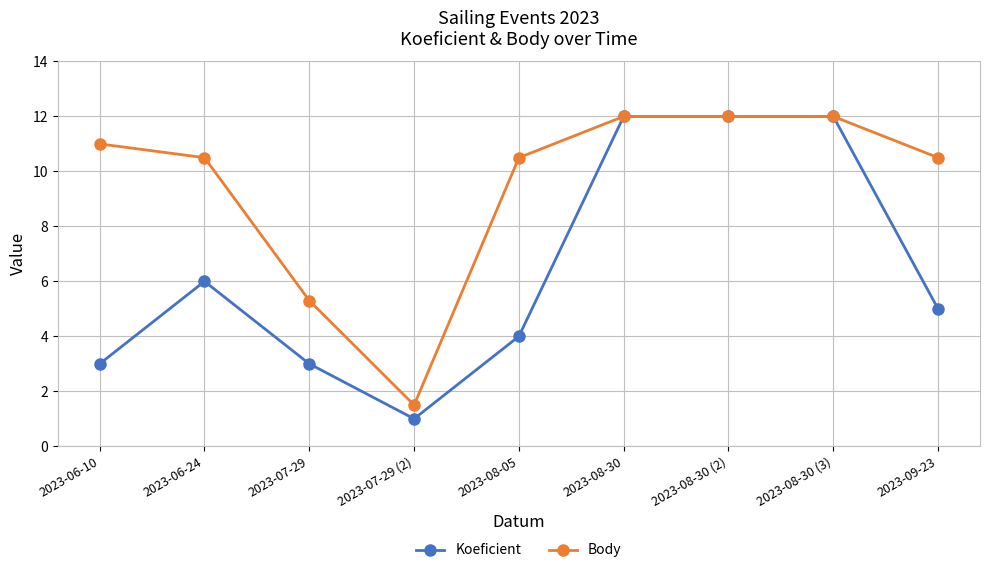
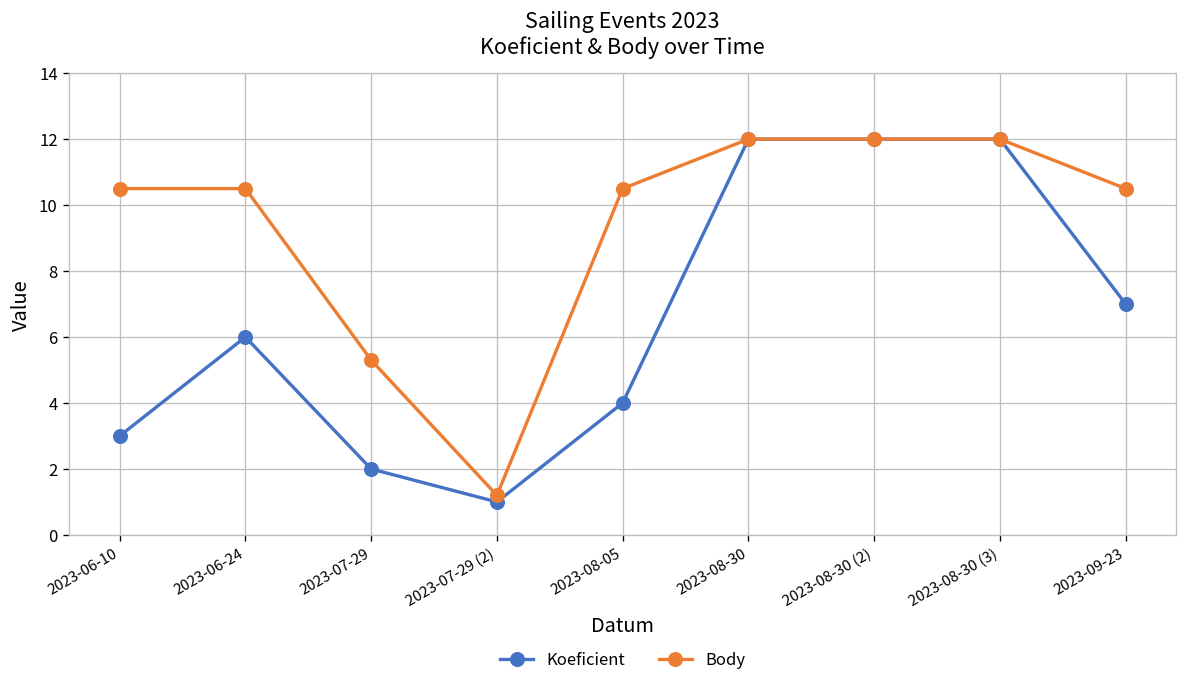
Body, 2023-06-10: 11.0 -> 10.5
Koeficient, 2023-07-29: 3 -> 2
Body, 2023-07-29 (2): 1.5 -> 1.2
Koeficient, 2023-09-23: 5 -> 7
